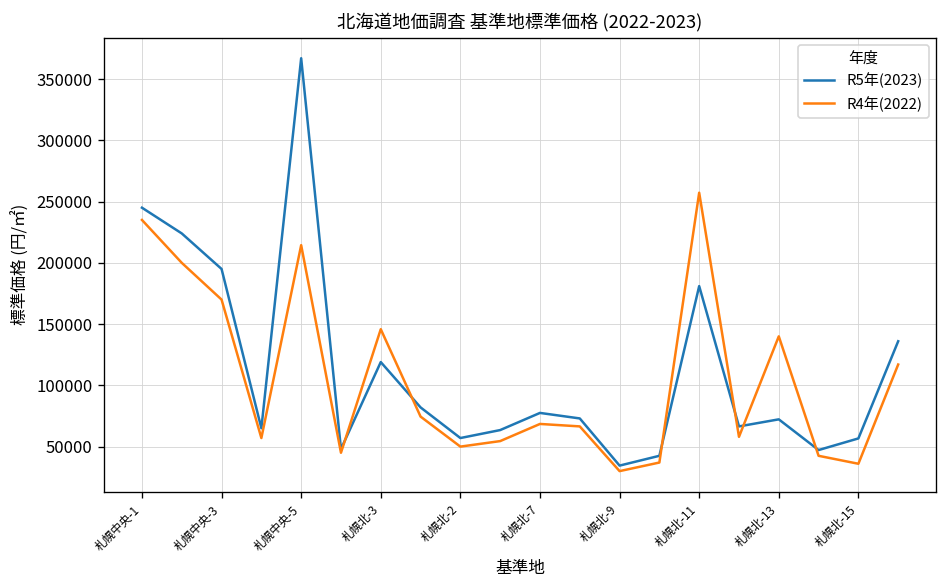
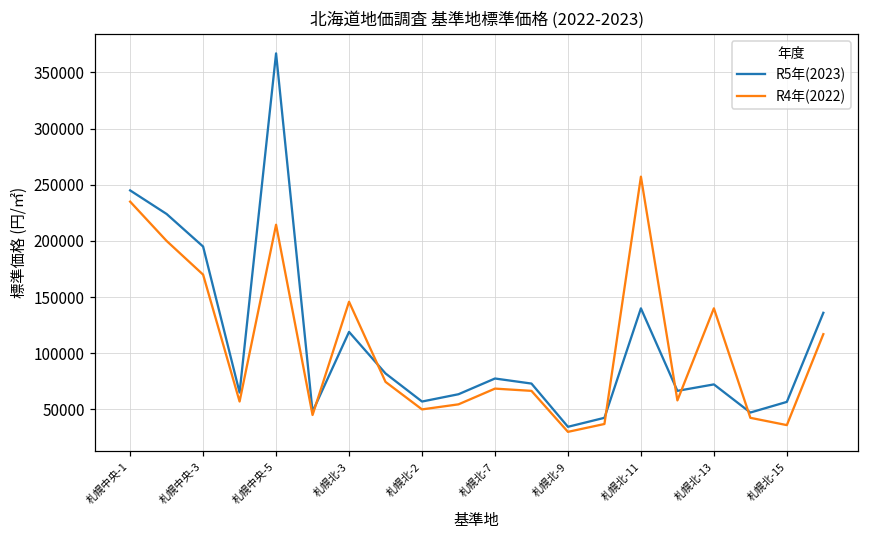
R5年(2023), 札幌北-11: 181000 -> 140000
